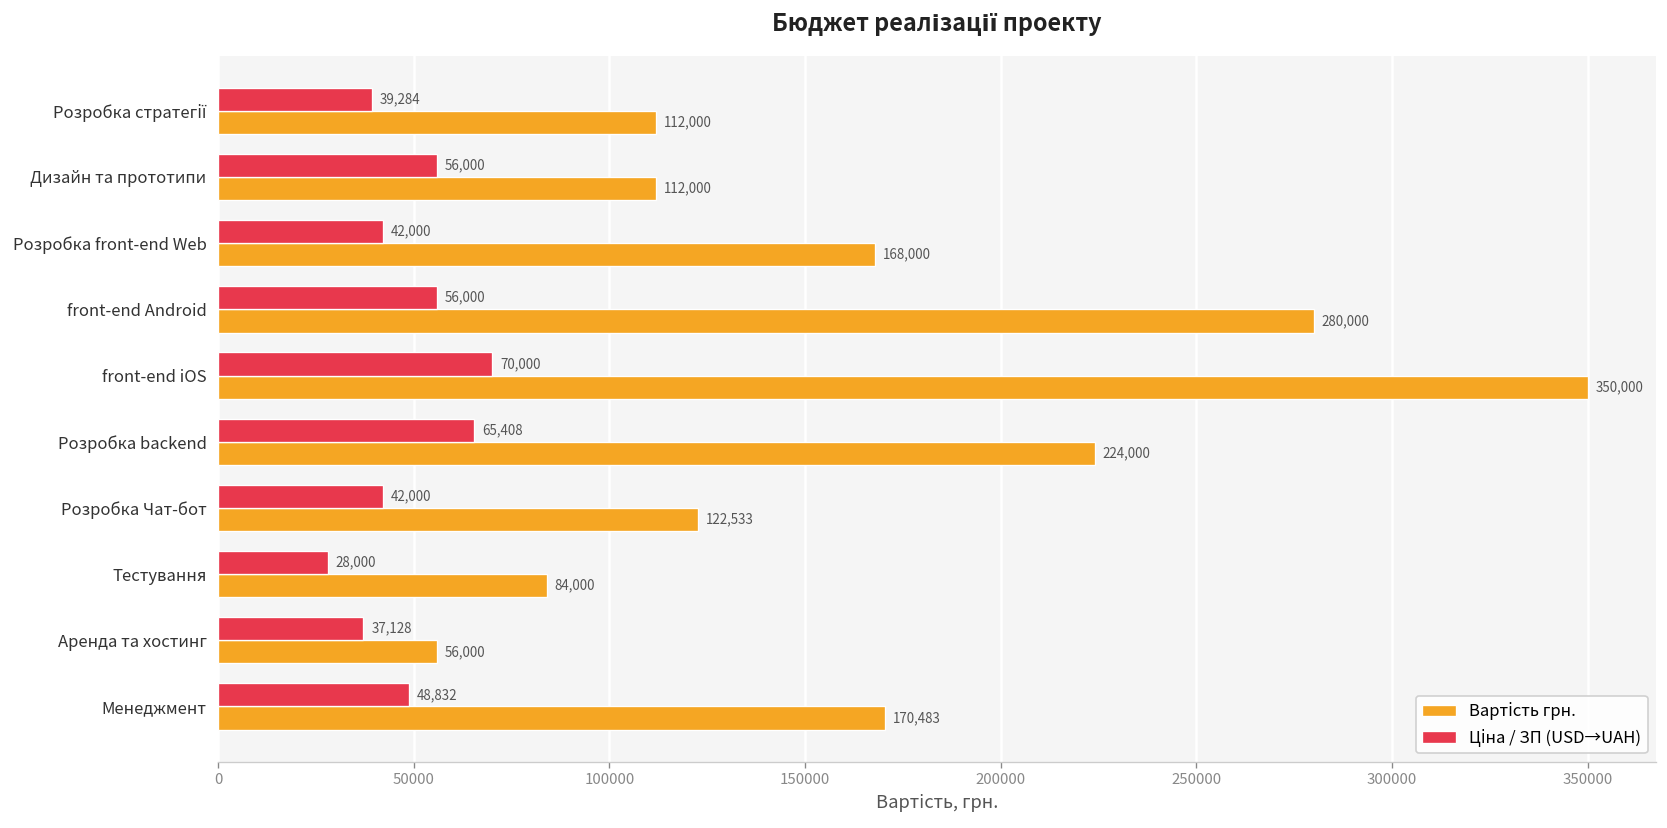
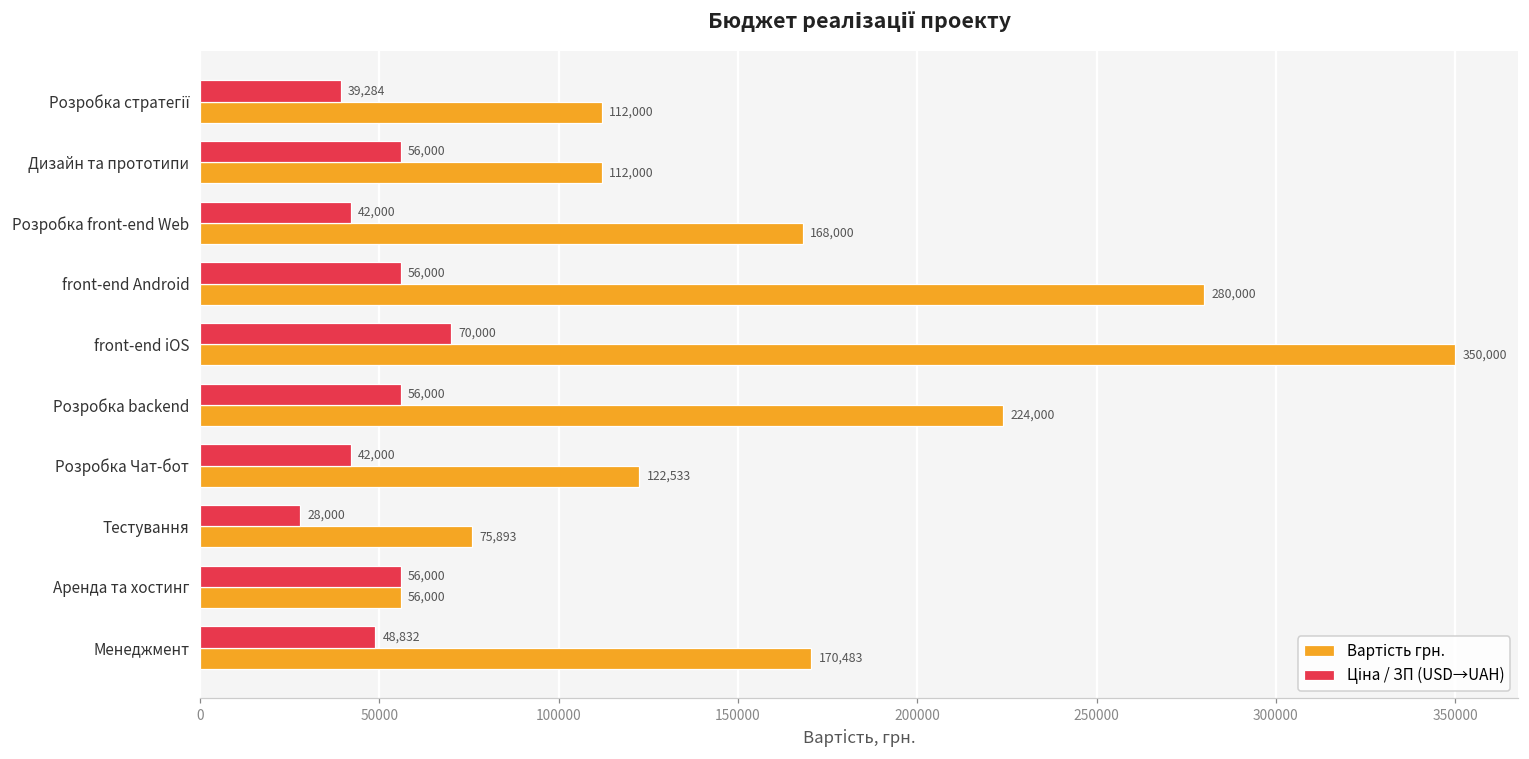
Ціна / ЗП (USD→UAH), Розробка backend: 65,408 -> 56,000
Вартість грн., Тестування: 84,000 -> 75,893
Ціна / ЗП (USD→UAH), Аренда та хостинг: 37,128 -> 56,000
